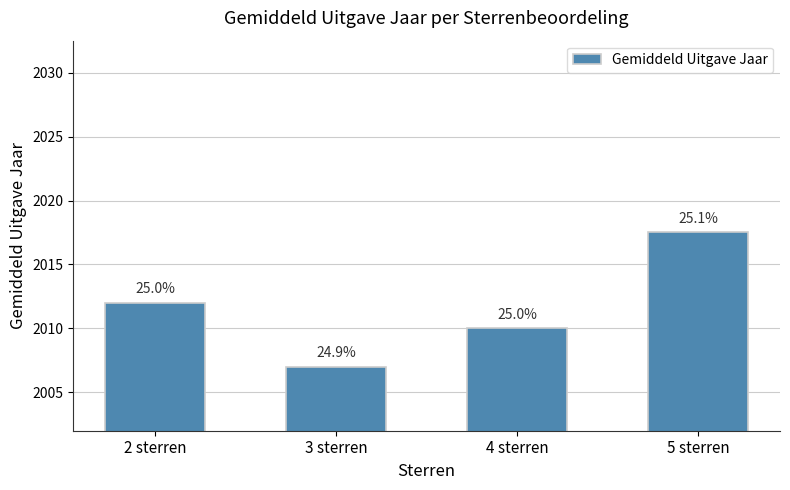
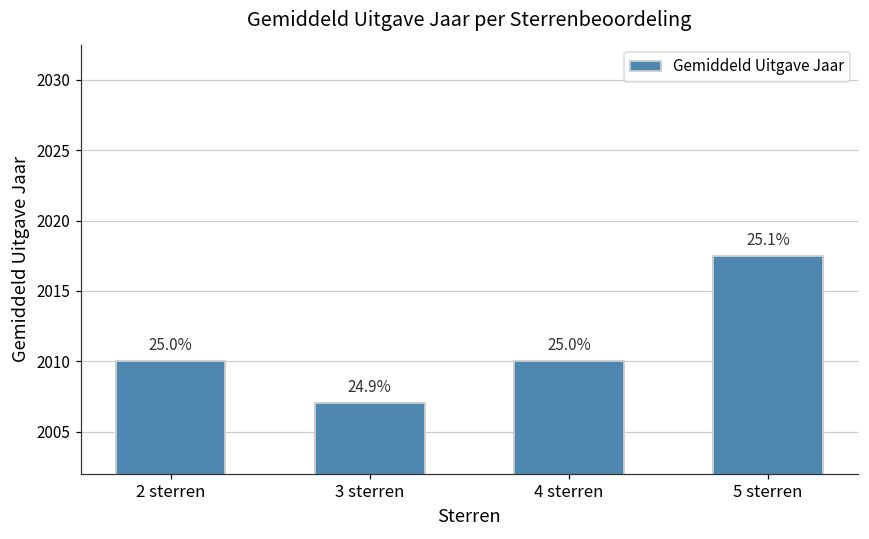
2 sterren: 2012 -> 2010
